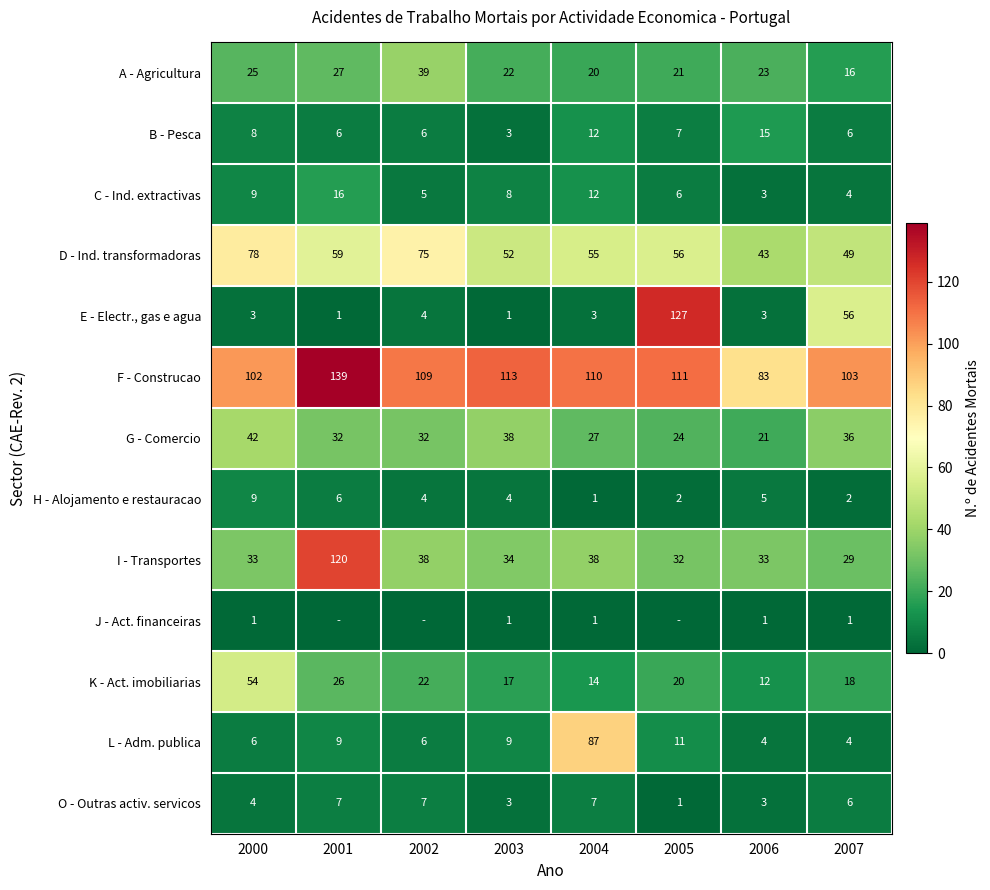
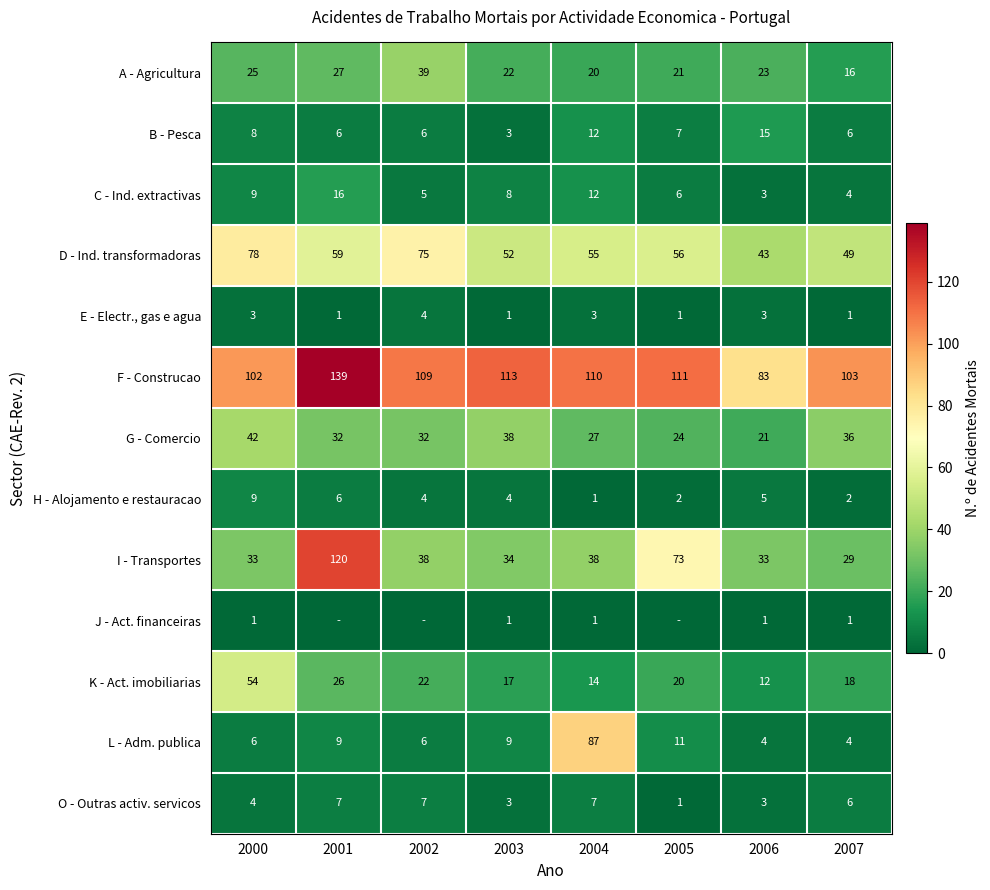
E - Electr., gas e agua, 2005: 127 -> 1
E - Electr., gas e agua, 2007: 56 -> 1
I - Transportes, 2005: 32 -> 73
